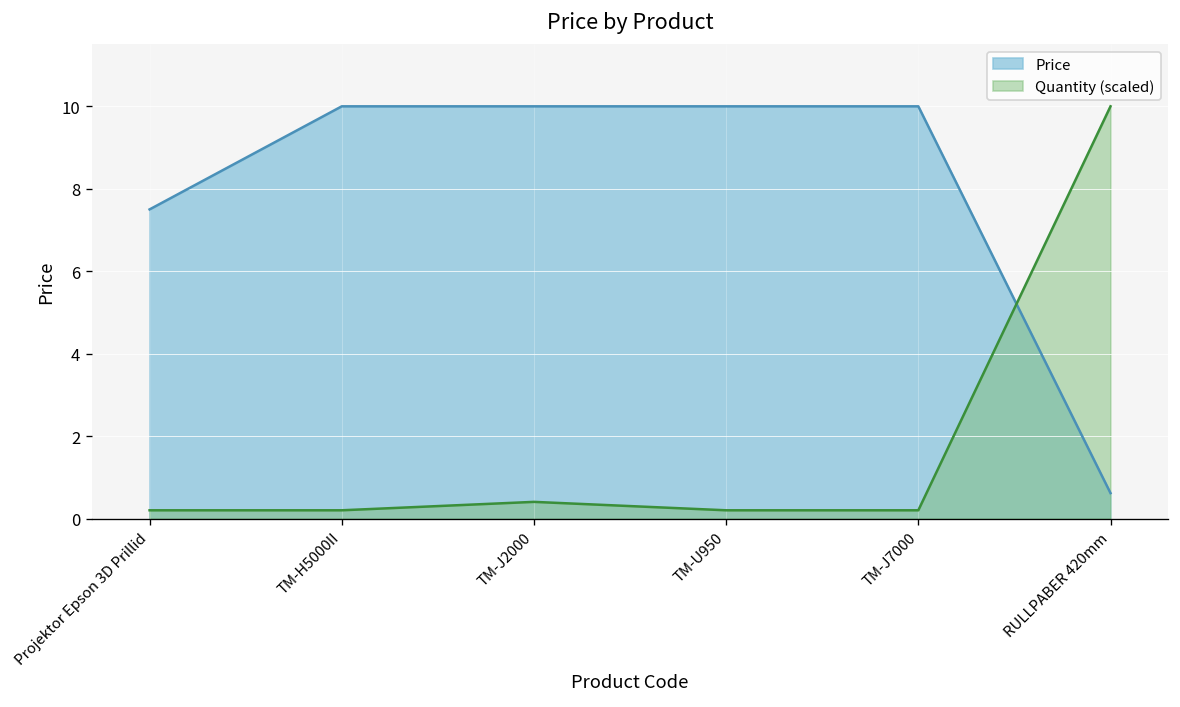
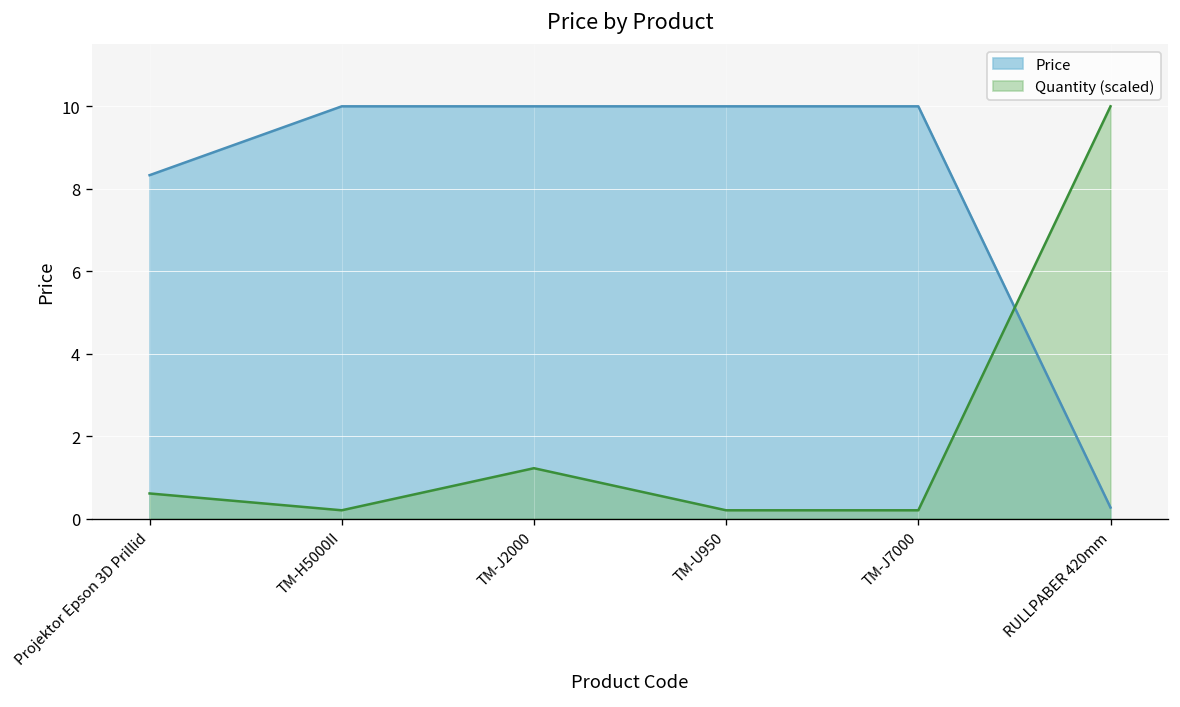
Price, Projektor Epson 3D Prillid: 7.5 -> 8.3
Quantity (scaled), Projektor Epson 3D Prillid: 0.2 -> 0.6
Quantity (scaled), TM-J2000: 0.4 -> 1.2
Price, RULLPABER 420mm: 0.6 -> 0.3
